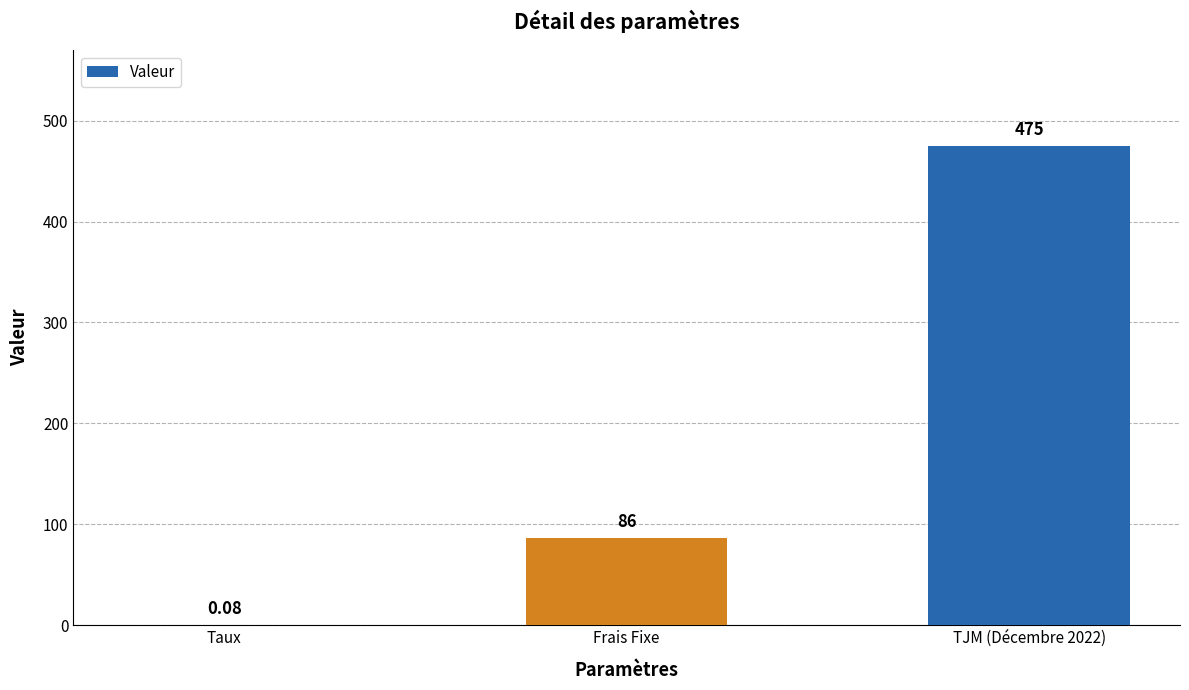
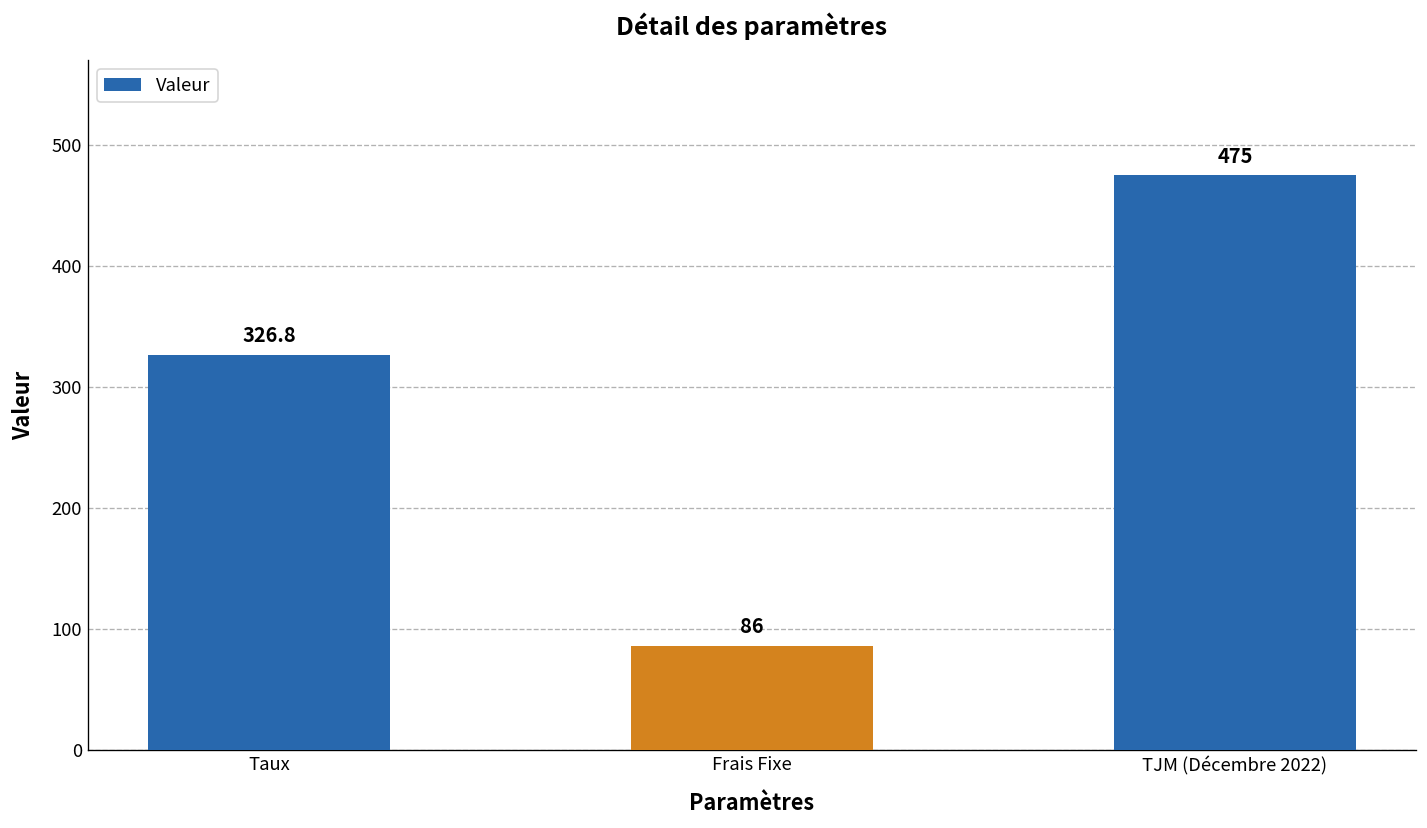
Taux: 0.08 -> 326.8
